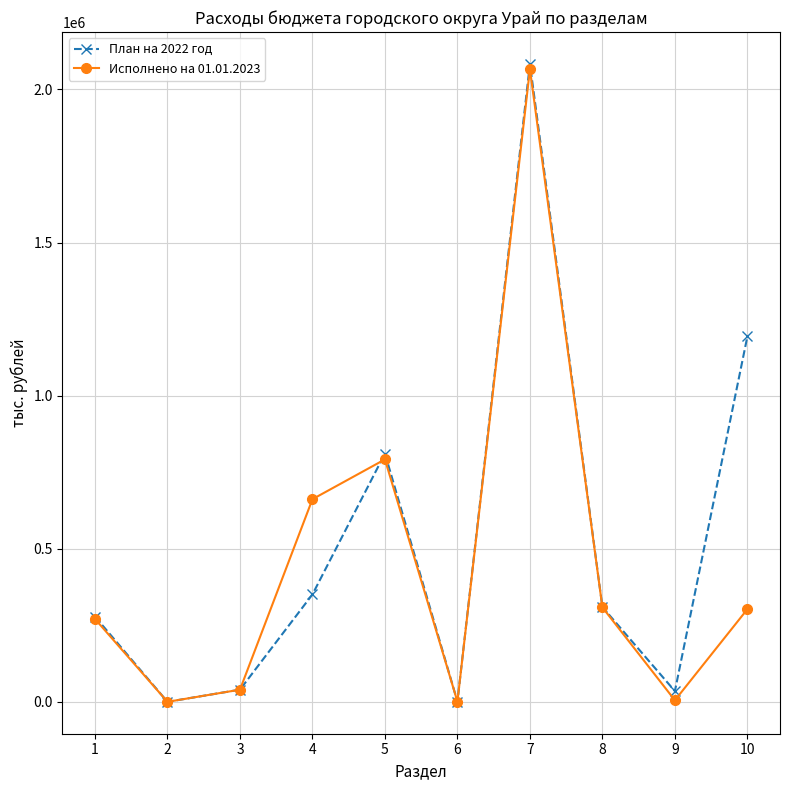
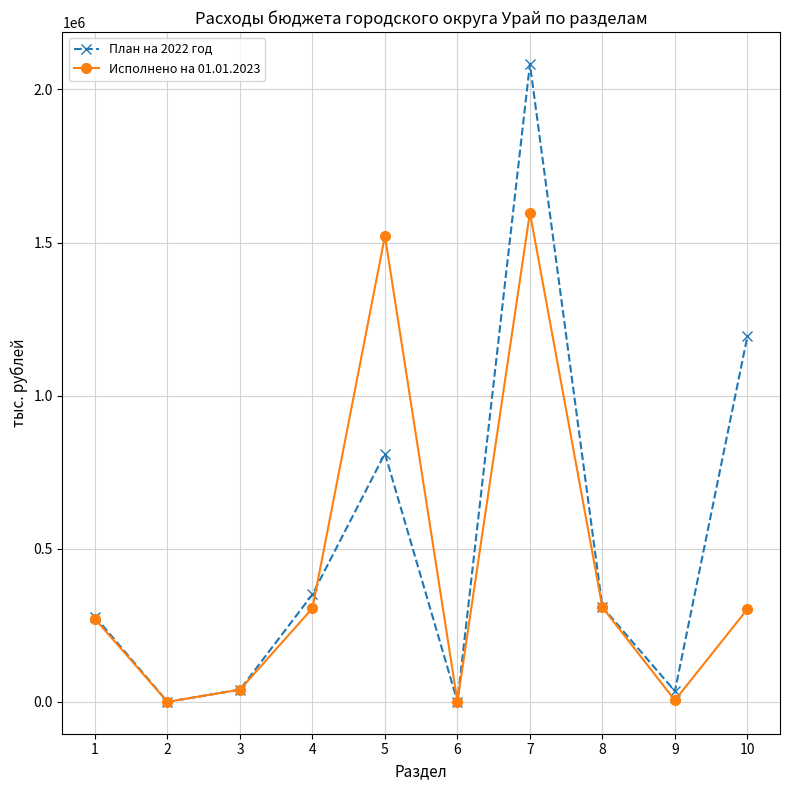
Исполнено на 01.01.2023, 4: 660000 -> 310000
Исполнено на 01.01.2023, 5: 790000 -> 1520000
Исполнено на 01.01.2023, 7: 2070000 -> 1600000
